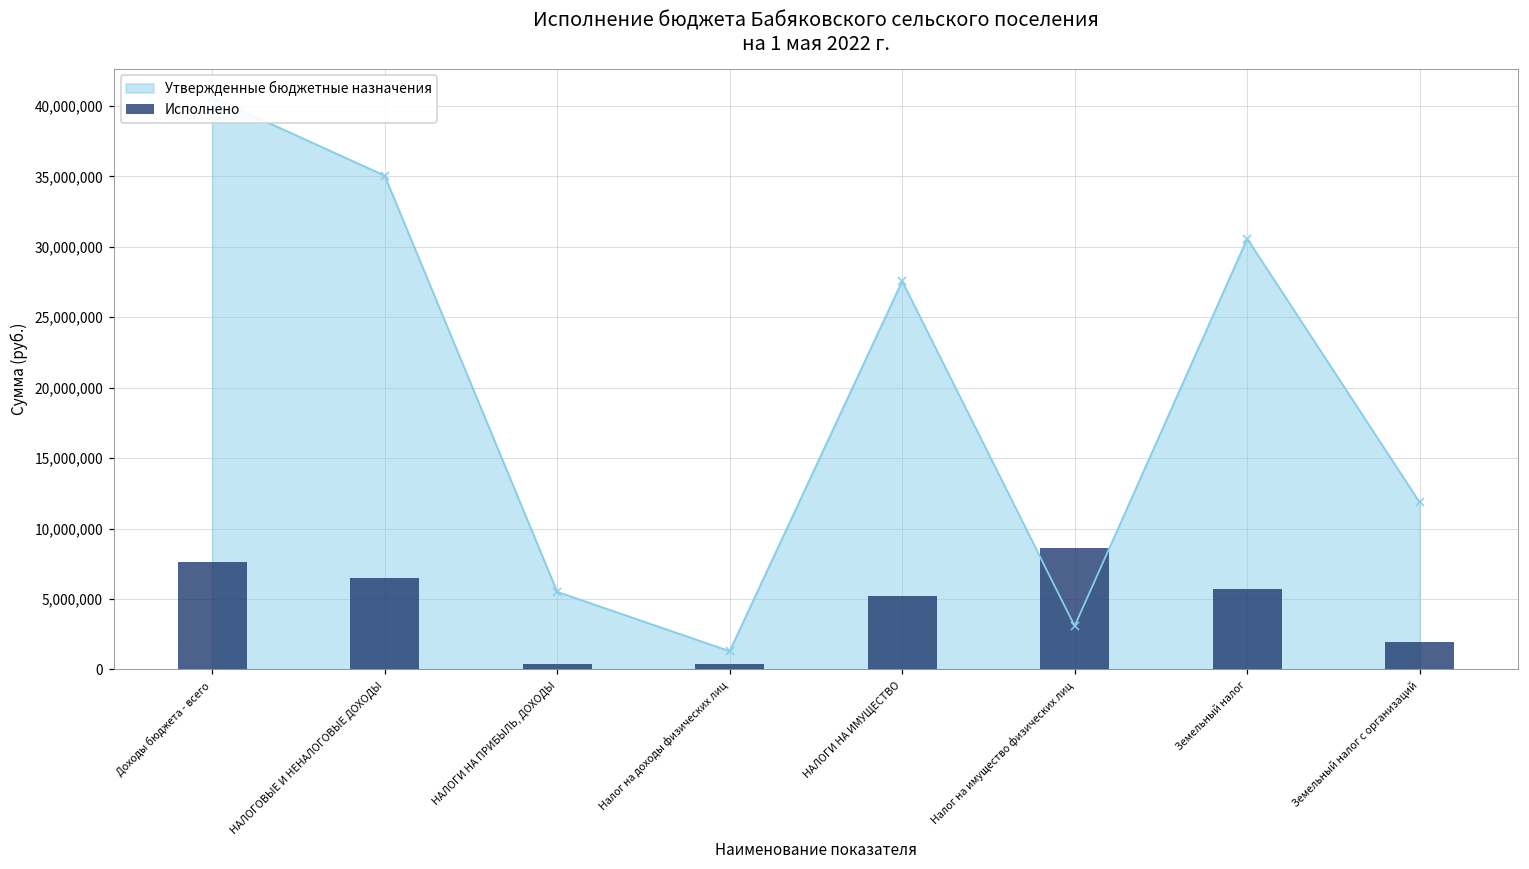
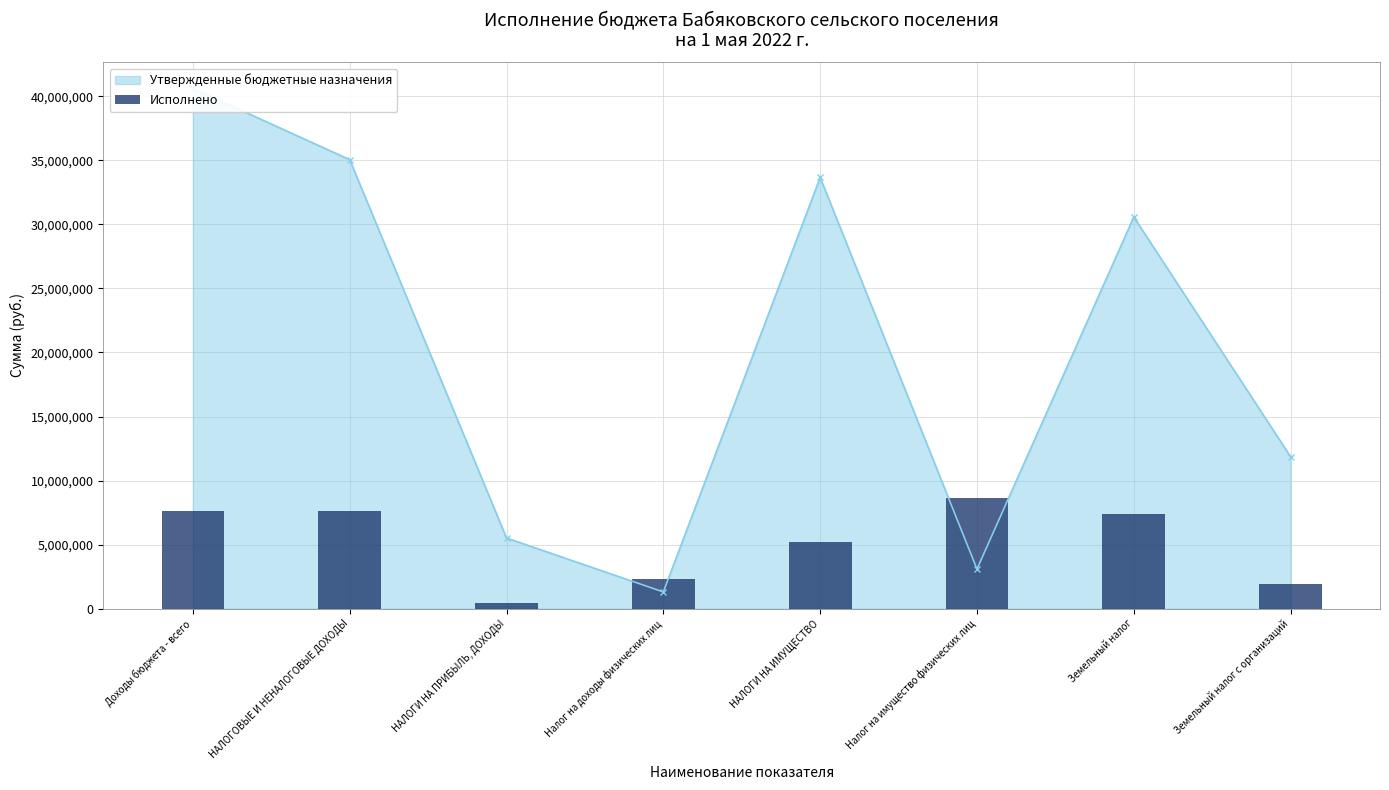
Исполнено, НАЛОГОВЫЕ И НЕНАЛОГОВЫЕ ДОХОДЫ: 6,500,000 -> 7,600,000
Исполнено, Налог на доходы физических лиц: 400,000 -> 2,300,000
Утвержденные бюджетные назначения, НАЛОГИ НА ИМУЩЕСТВО: 27,600,000 -> 33,700,000
Исполнено, Земельный налог: 5,700,000 -> 7,400,000
